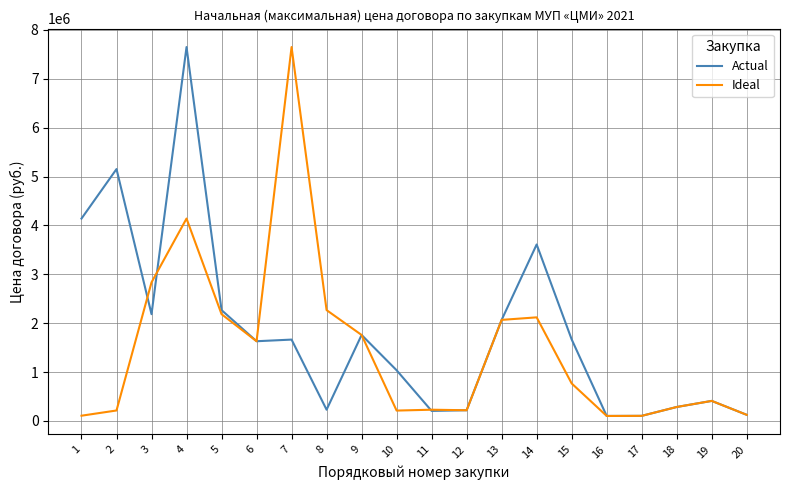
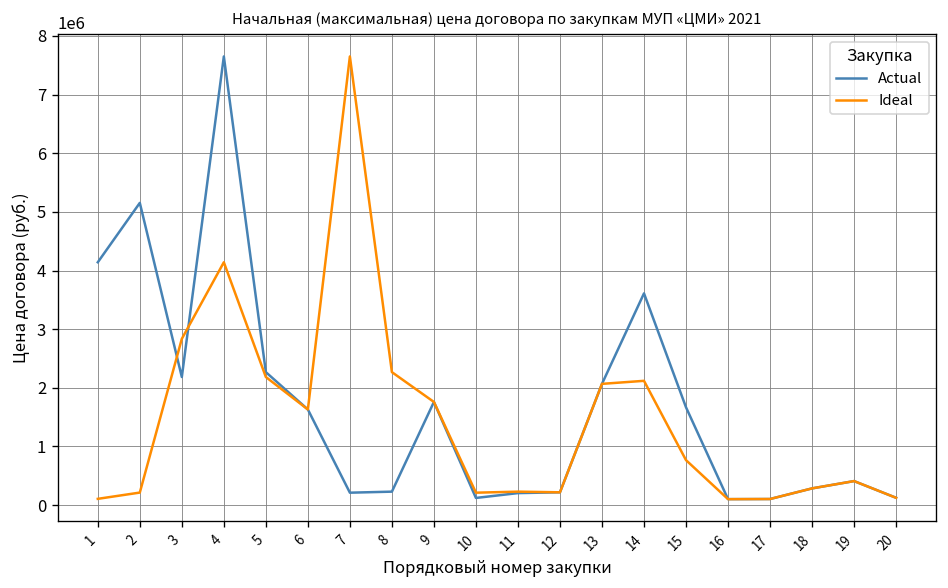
Actual, 7: 1700000 -> 200000
Actual, 10: 1000000 -> 100000
